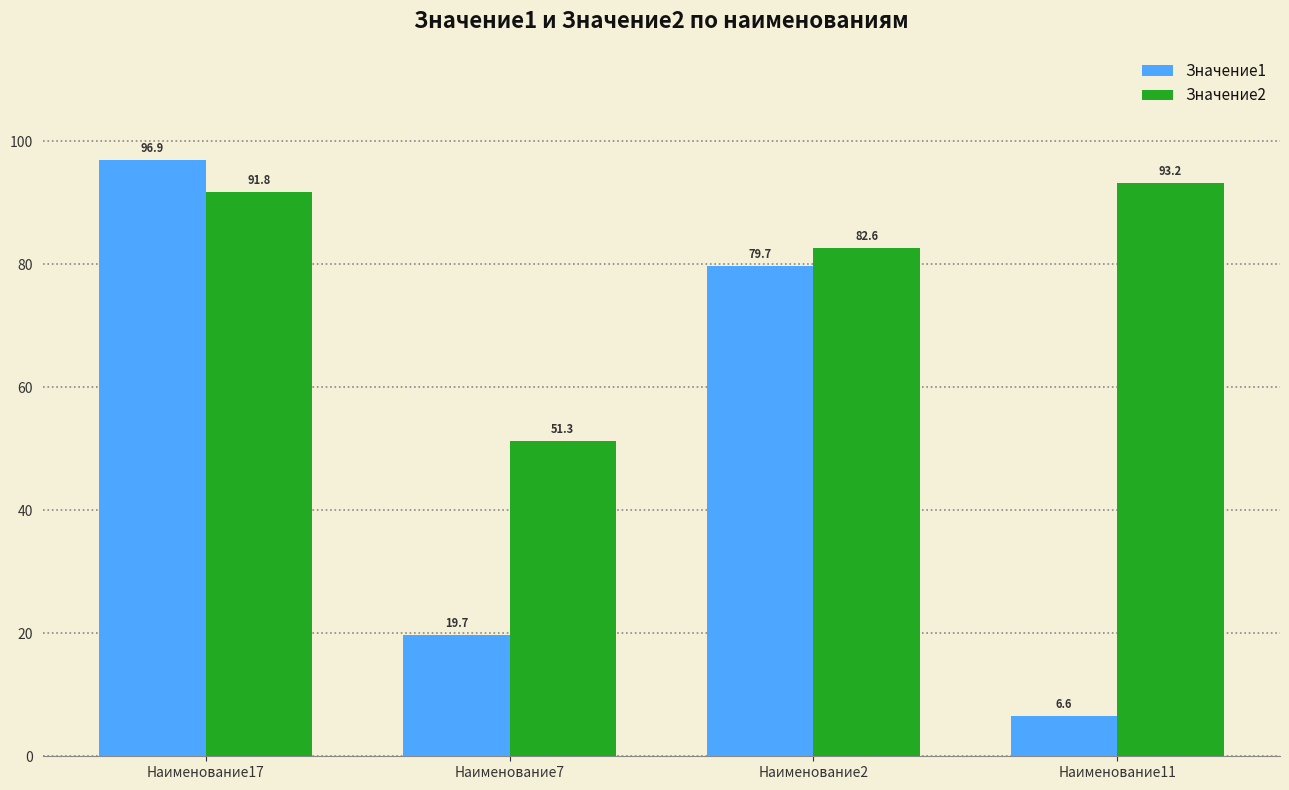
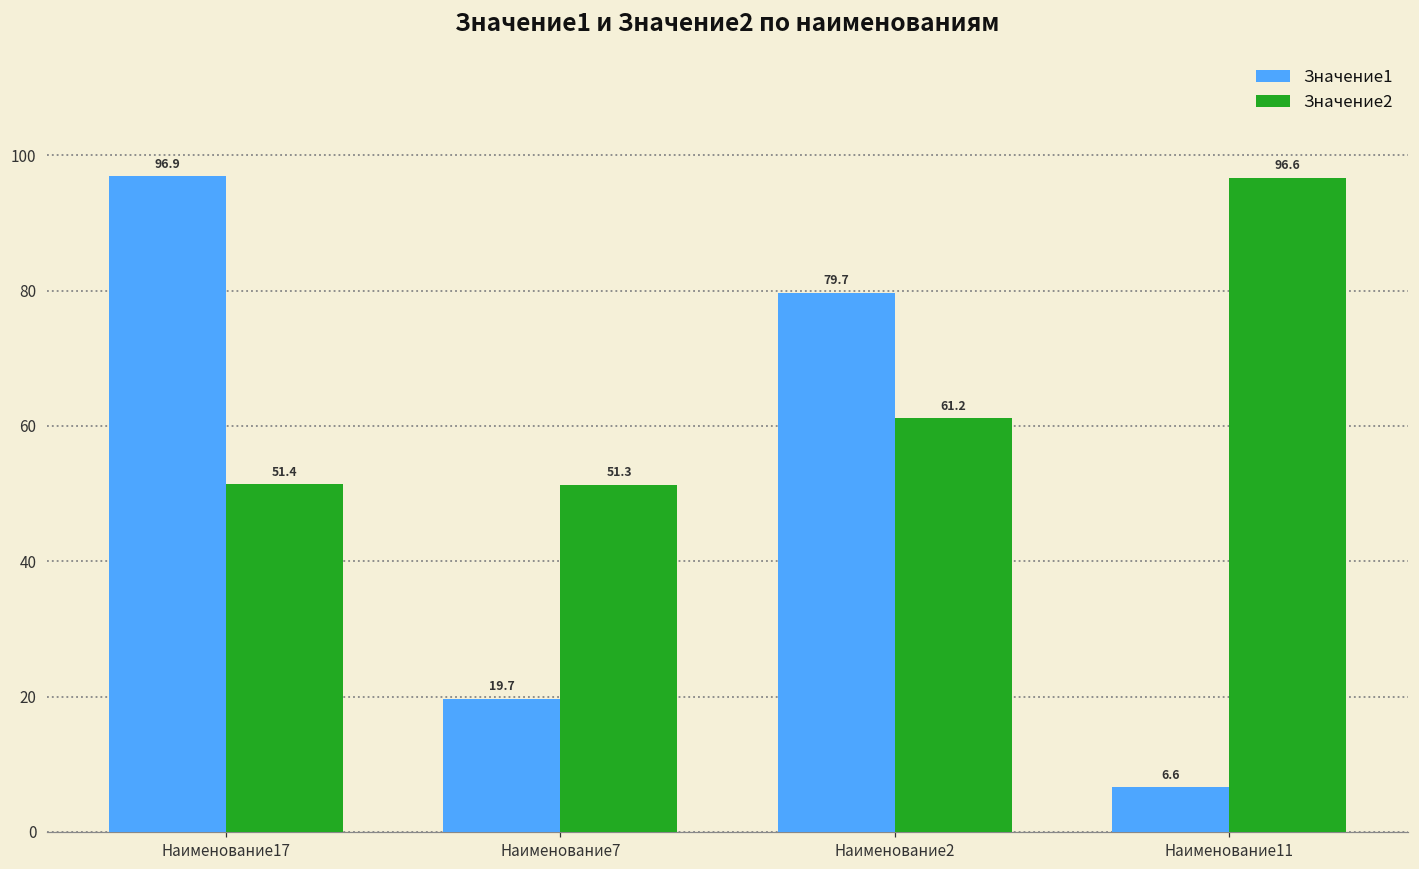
Значение2, Наименование17: 91.8 -> 51.4
Значение2, Наименование2: 82.6 -> 61.2
Значение2, Наименование11: 93.2 -> 96.6
